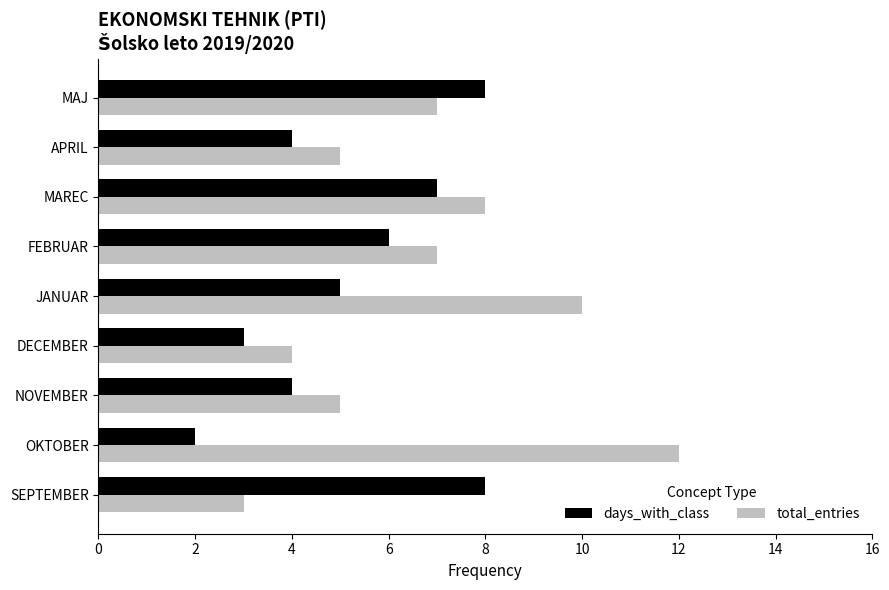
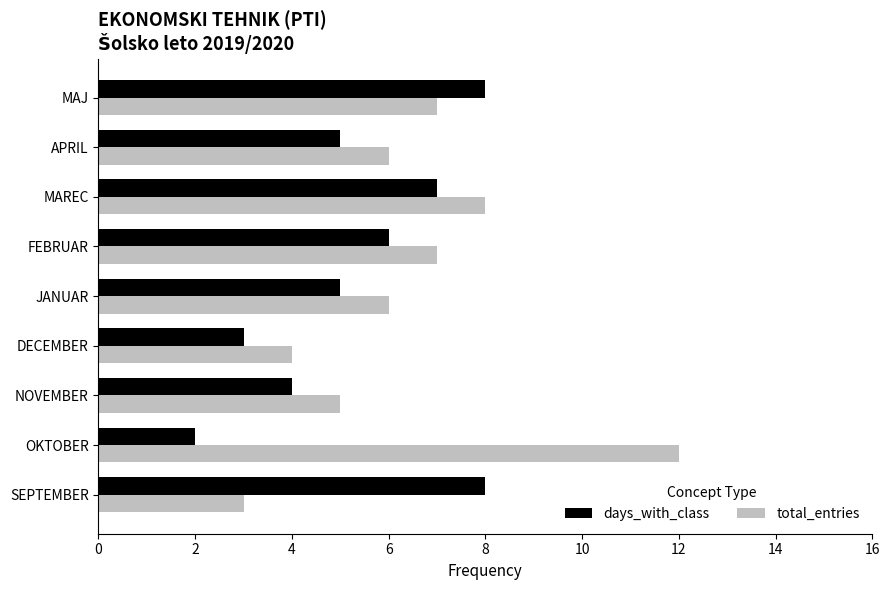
days_with_class, APRIL: 4 -> 5
total_entries, APRIL: 5 -> 6
total_entries, JANUAR: 10 -> 6
